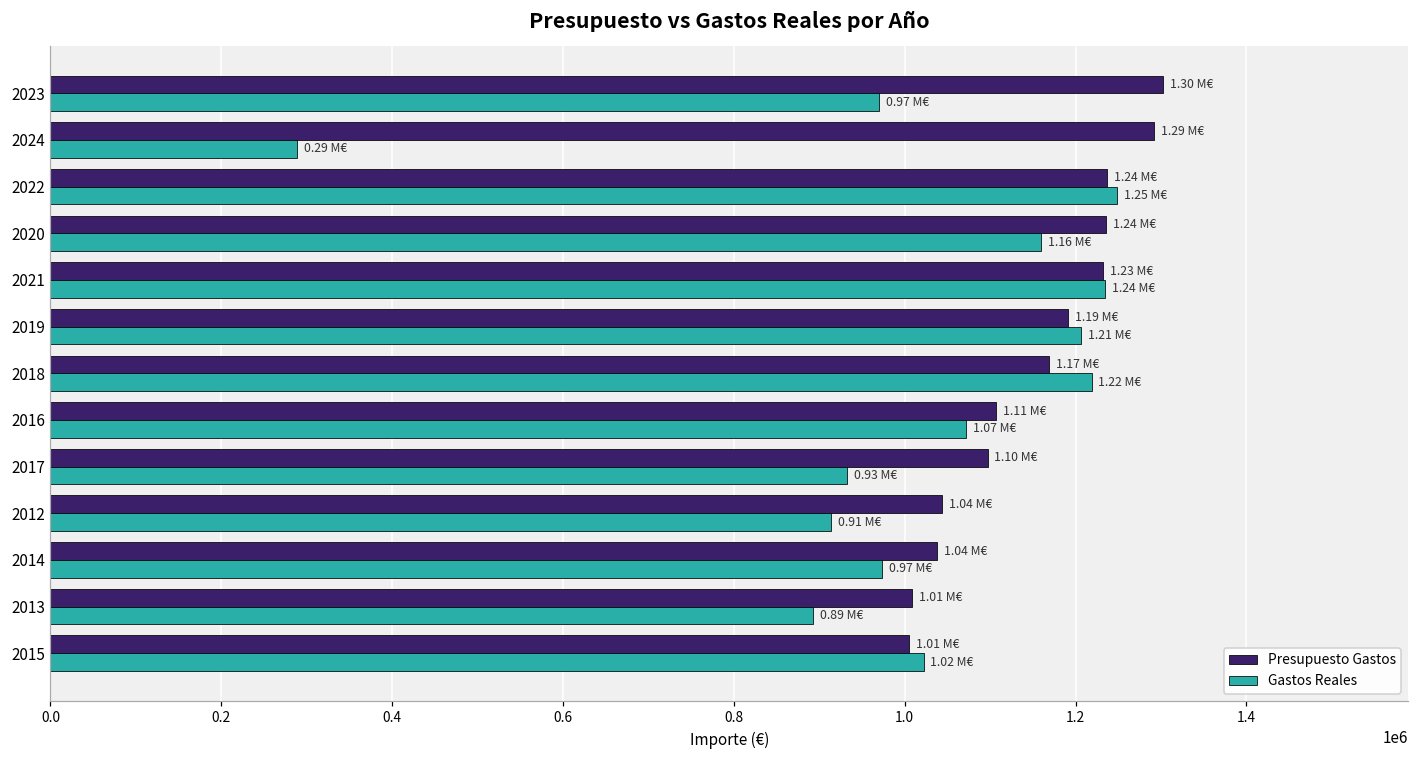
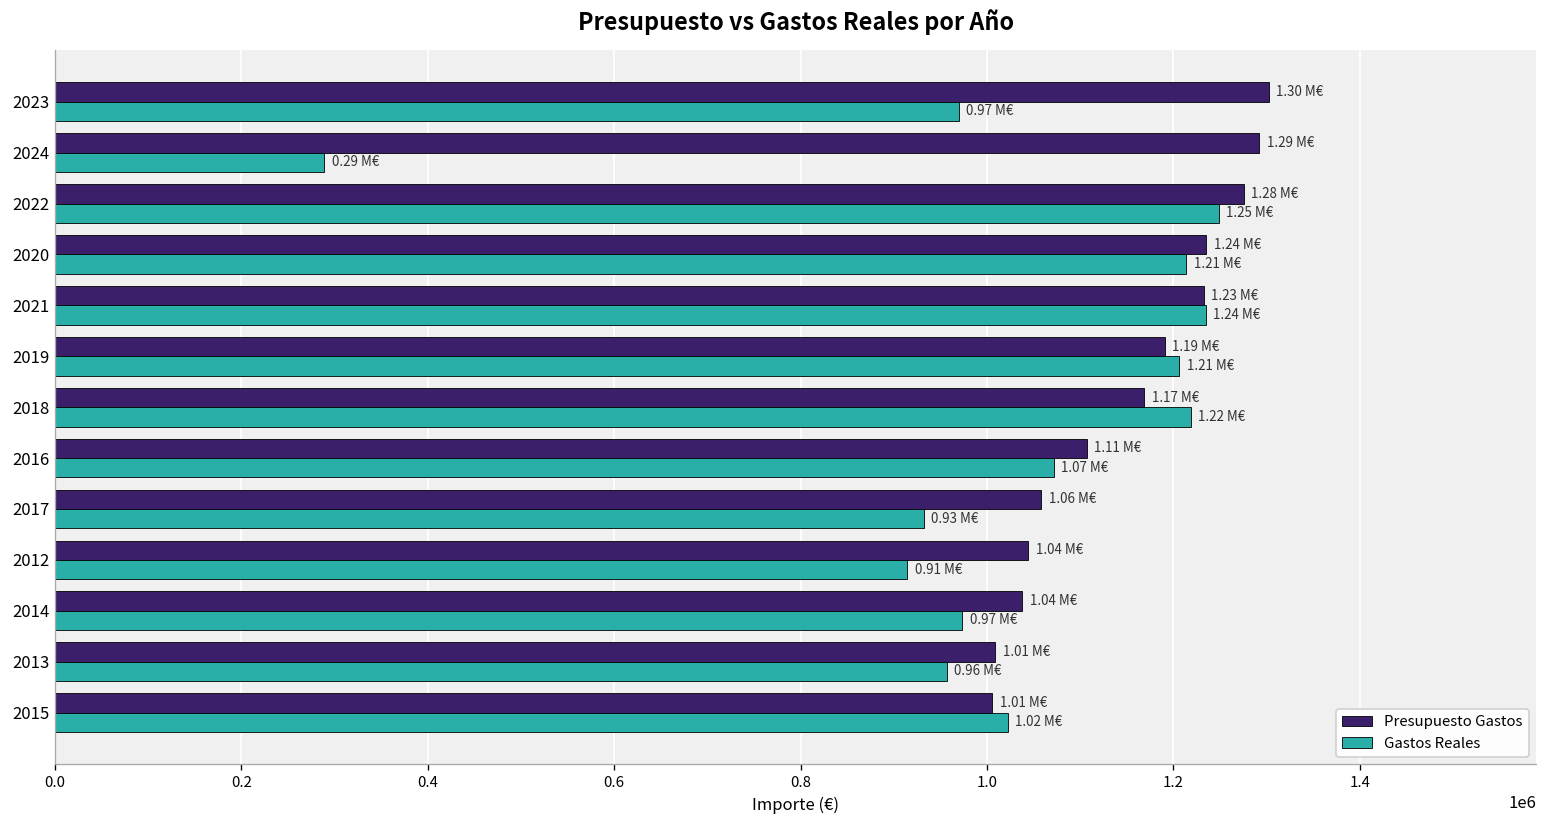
Presupuesto Gastos, 2022: 1.24 -> 1.28
Gastos Reales, 2020: 1.16 -> 1.21
Presupuesto Gastos, 2017: 1.10 -> 1.06
Gastos Reales, 2013: 0.89 -> 0.96
